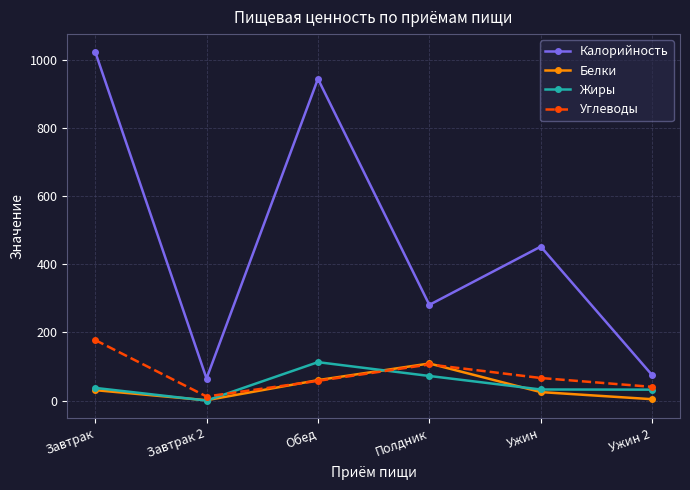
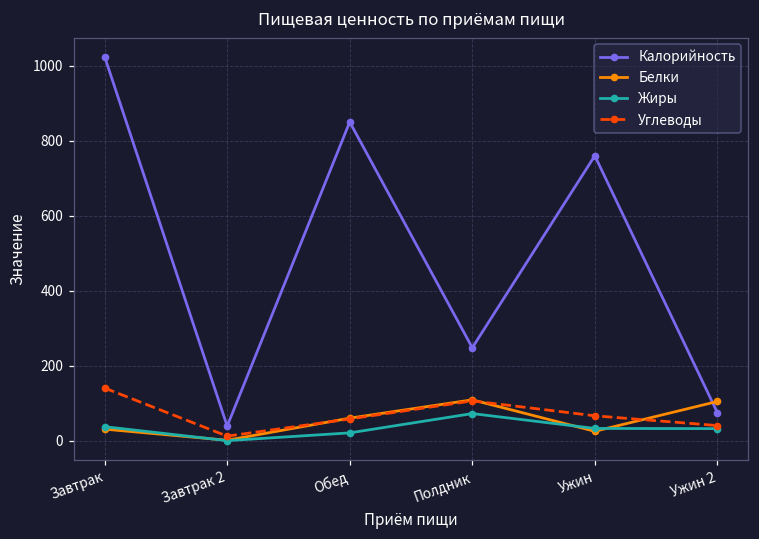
Углеводы, Завтрак: 180 -> 140
Калорийность, Завтрак 2: 70 -> 40
Калорийность, Обед: 940 -> 850
Жиры, Обед: 110 -> 20
Калорийность, Полдник: 280 -> 250
Калорийность, Ужин: 450 -> 760
Белки, Ужин 2: 0 -> 100
